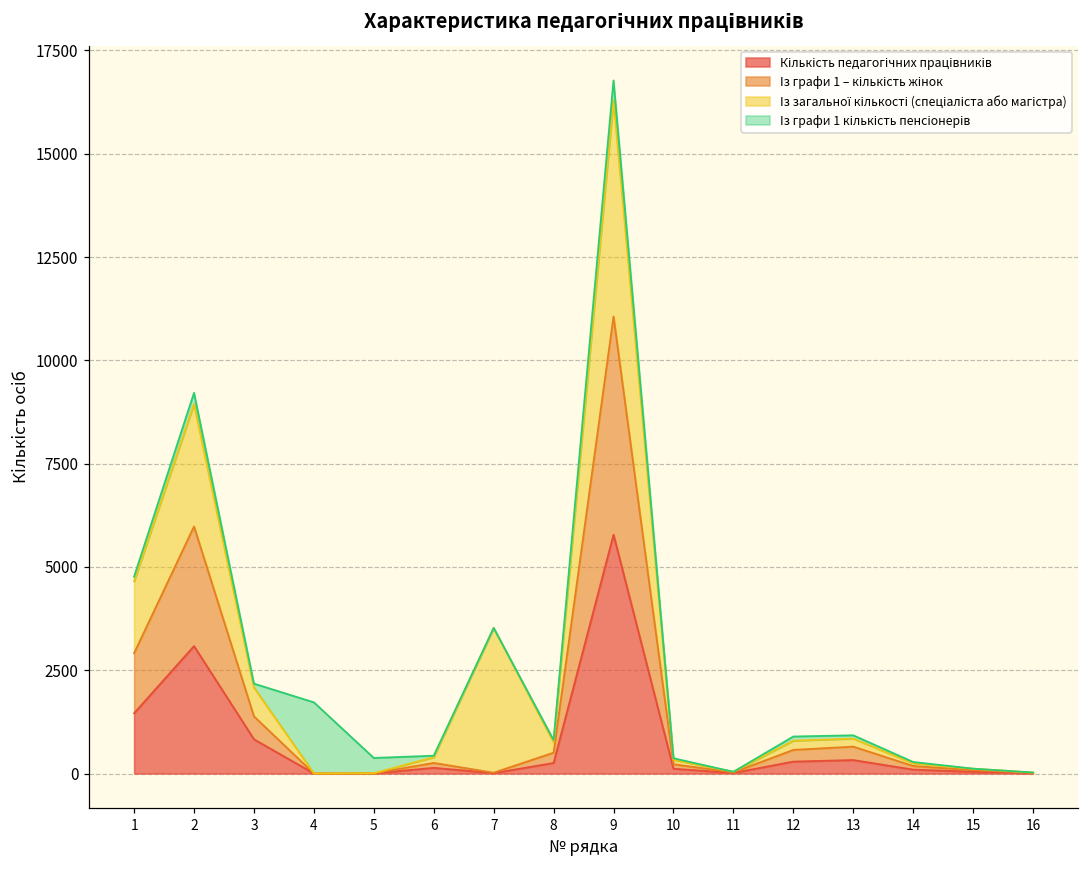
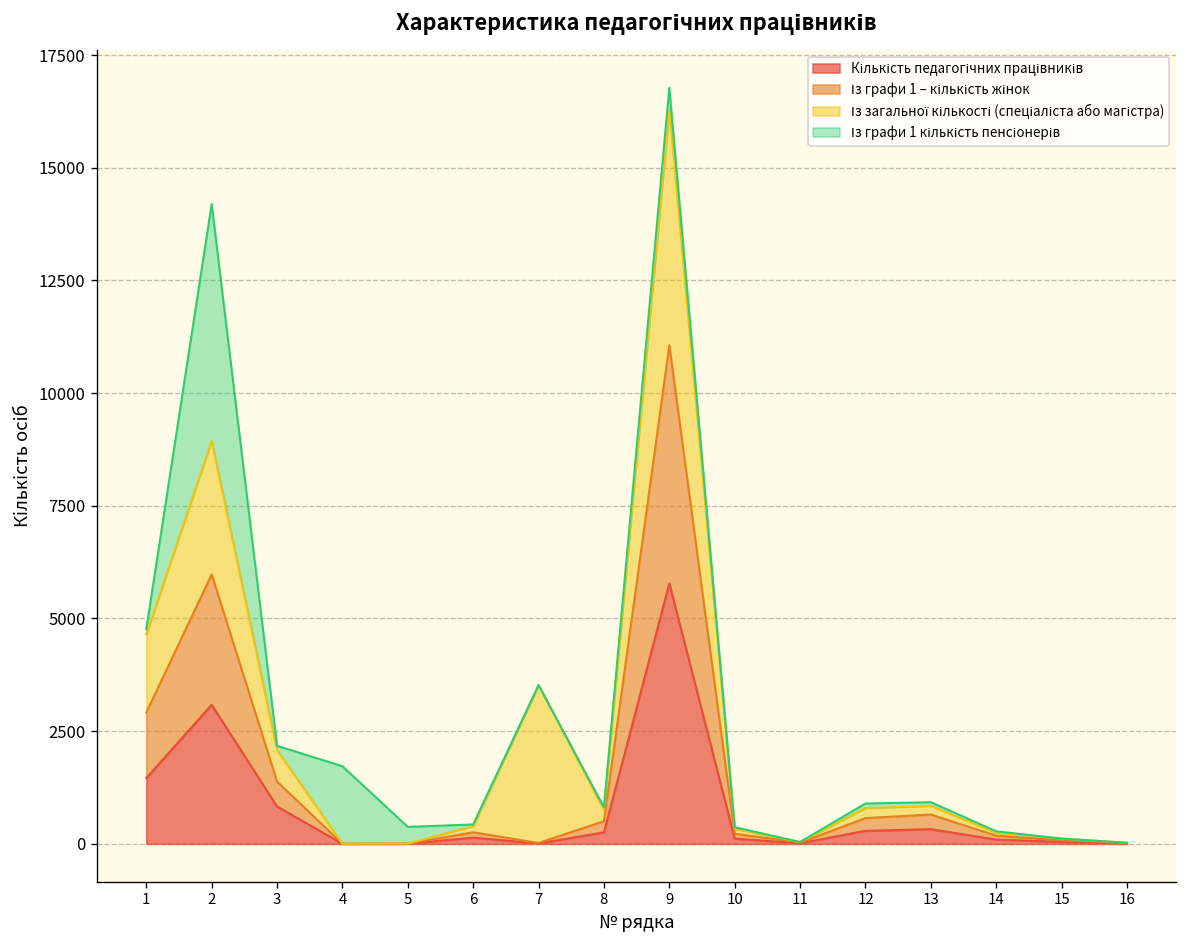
Із графи 1 кількість пенсіонерів, 2: 300 -> 5300
